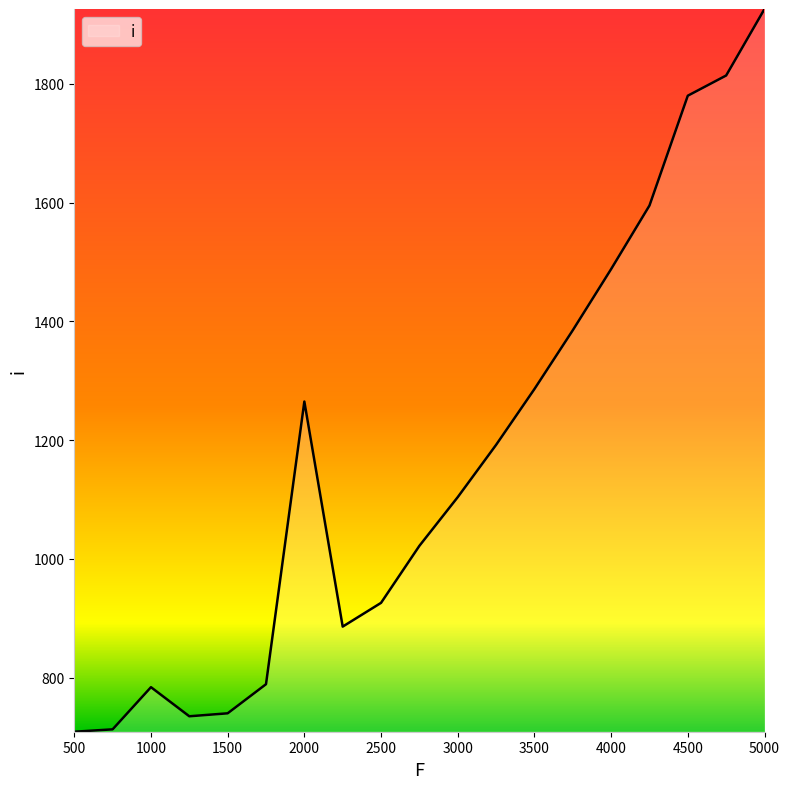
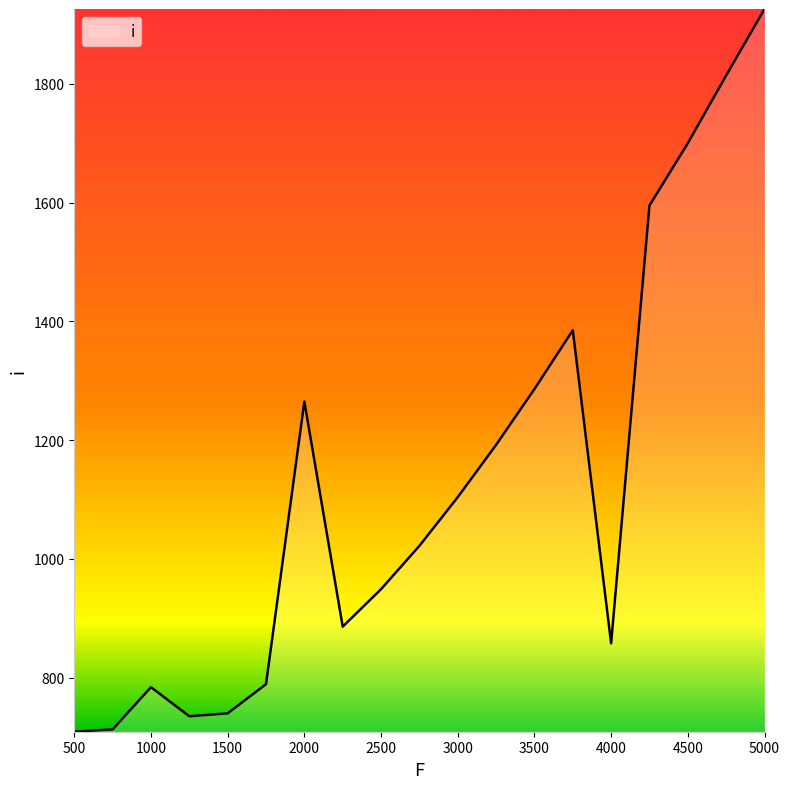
2500: 930 -> 950
4000: 1490 -> 860
4500: 1780 -> 1700
